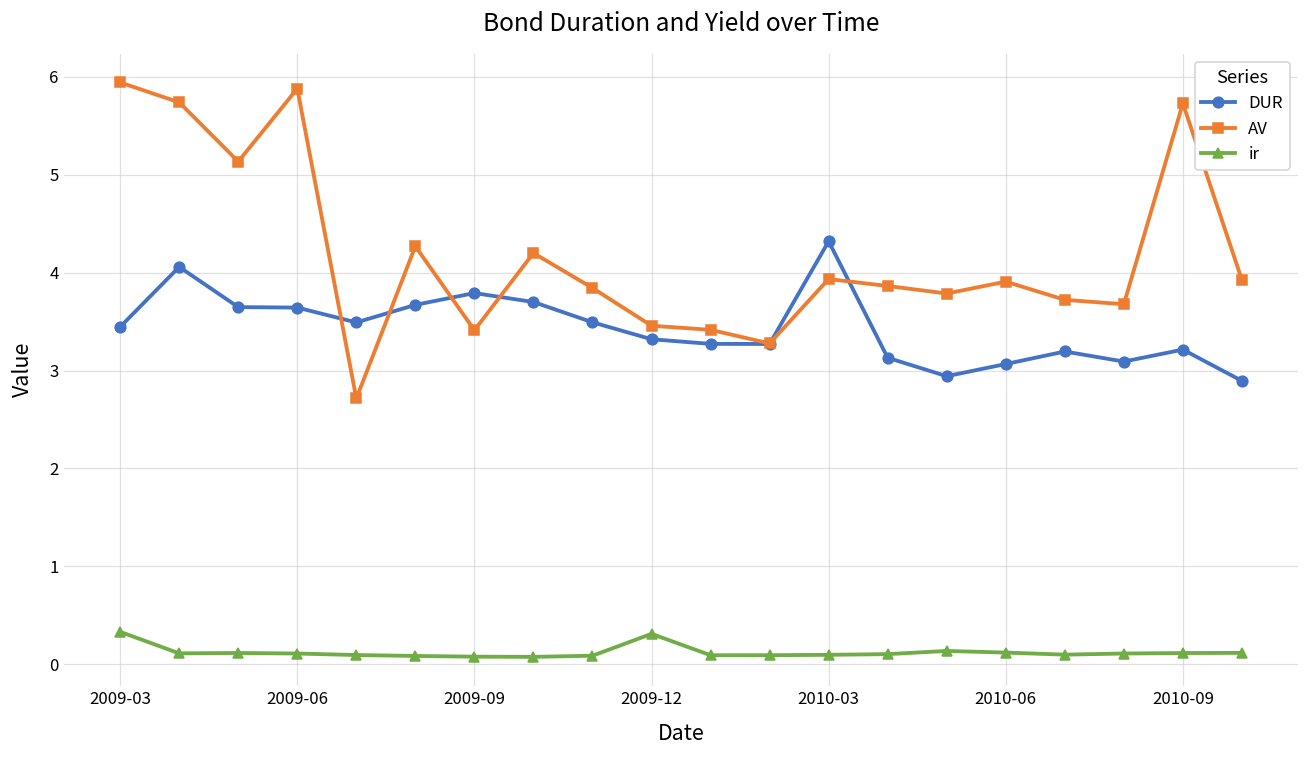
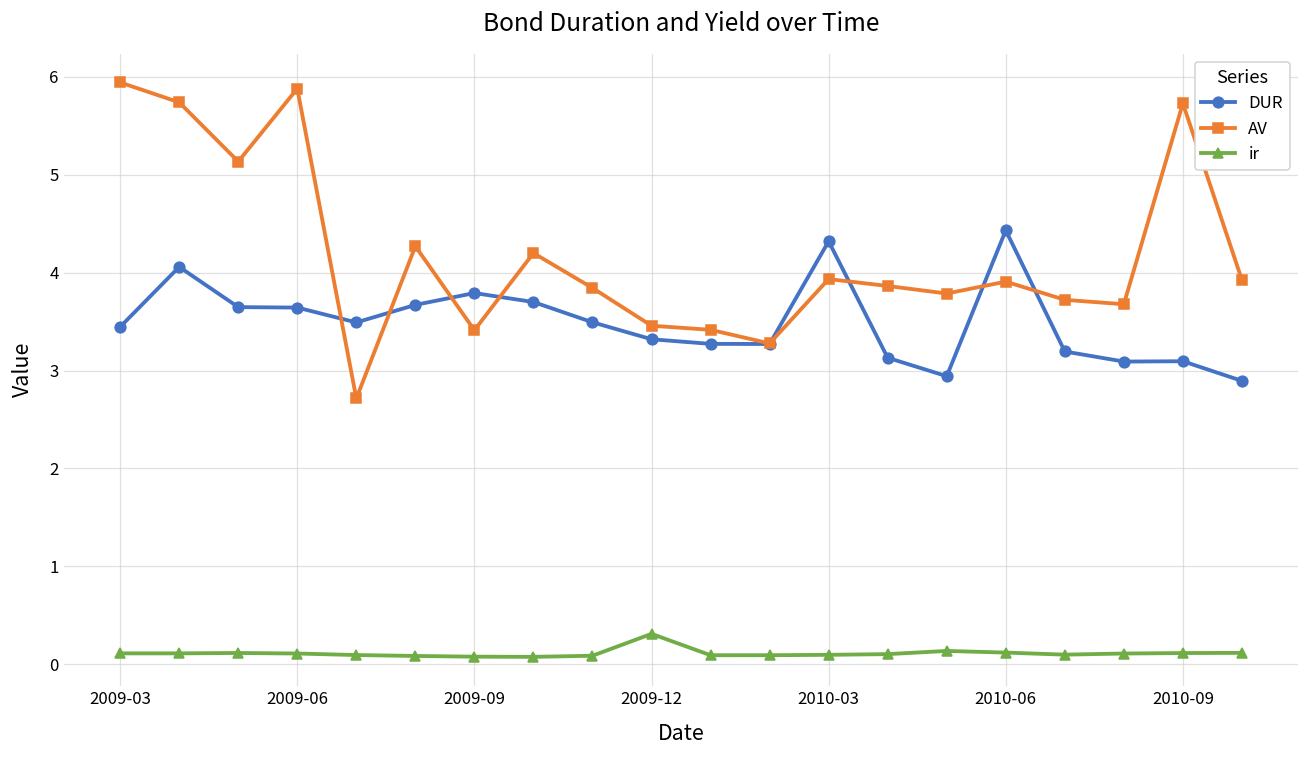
ir, 2009-03: 0.3 -> 0.1
DUR, 2010-06: 3.1 -> 4.4
DUR, 2010-09: 3.2 -> 3.1
